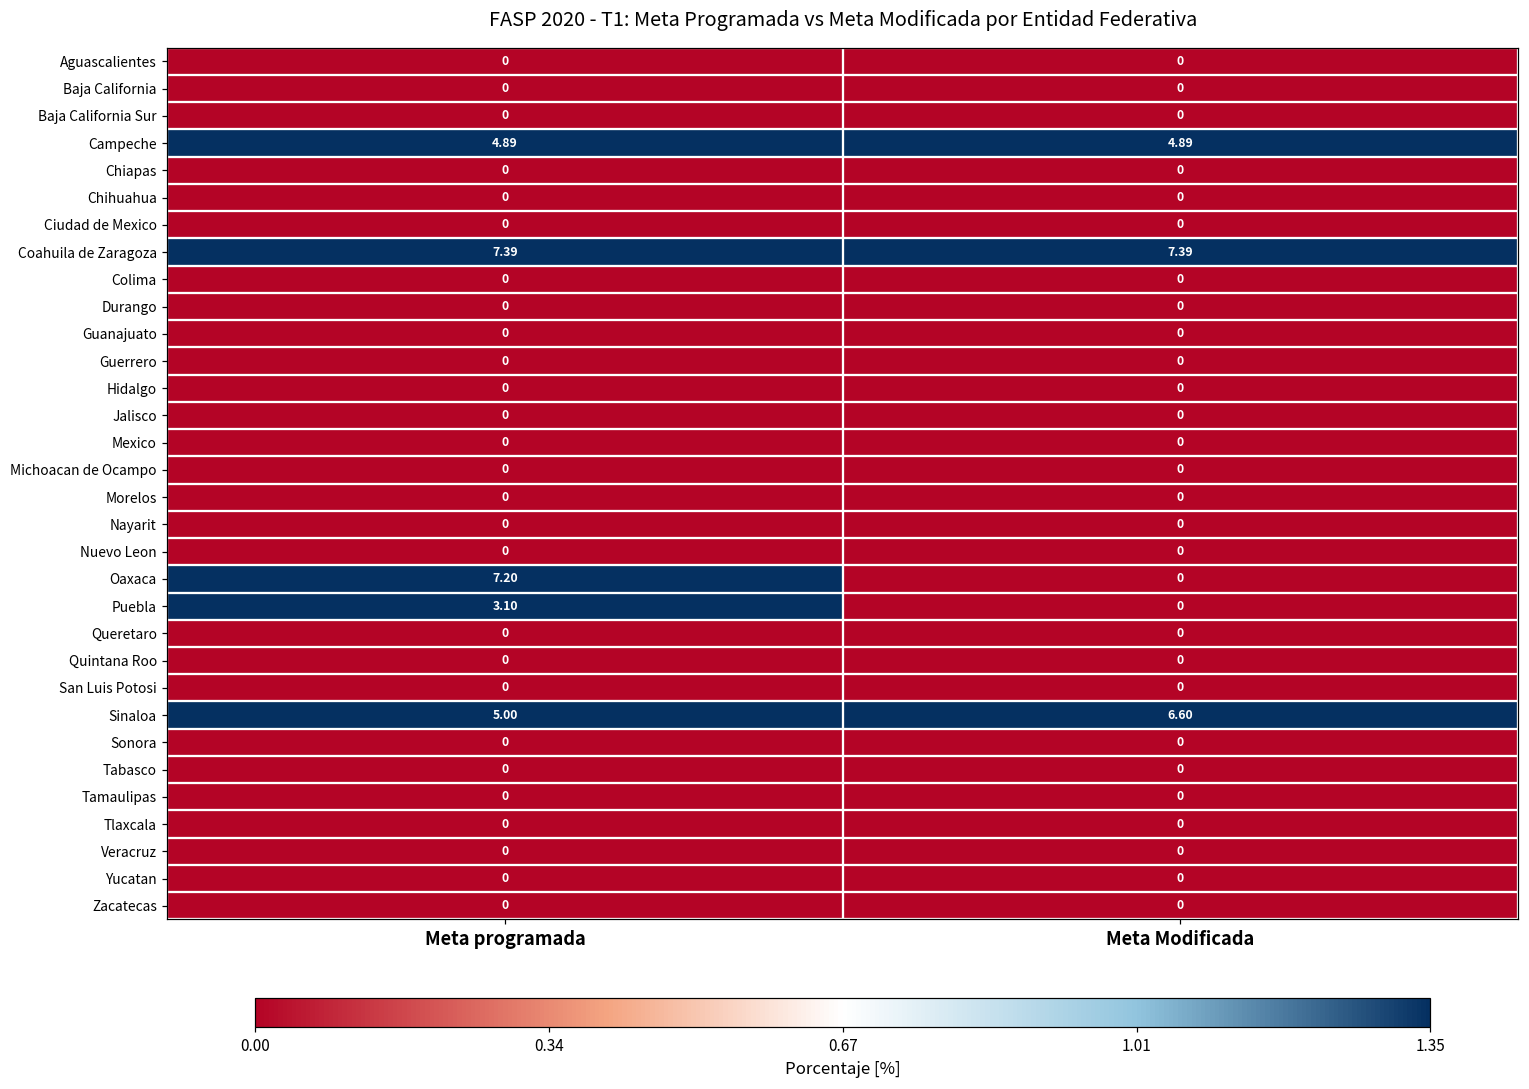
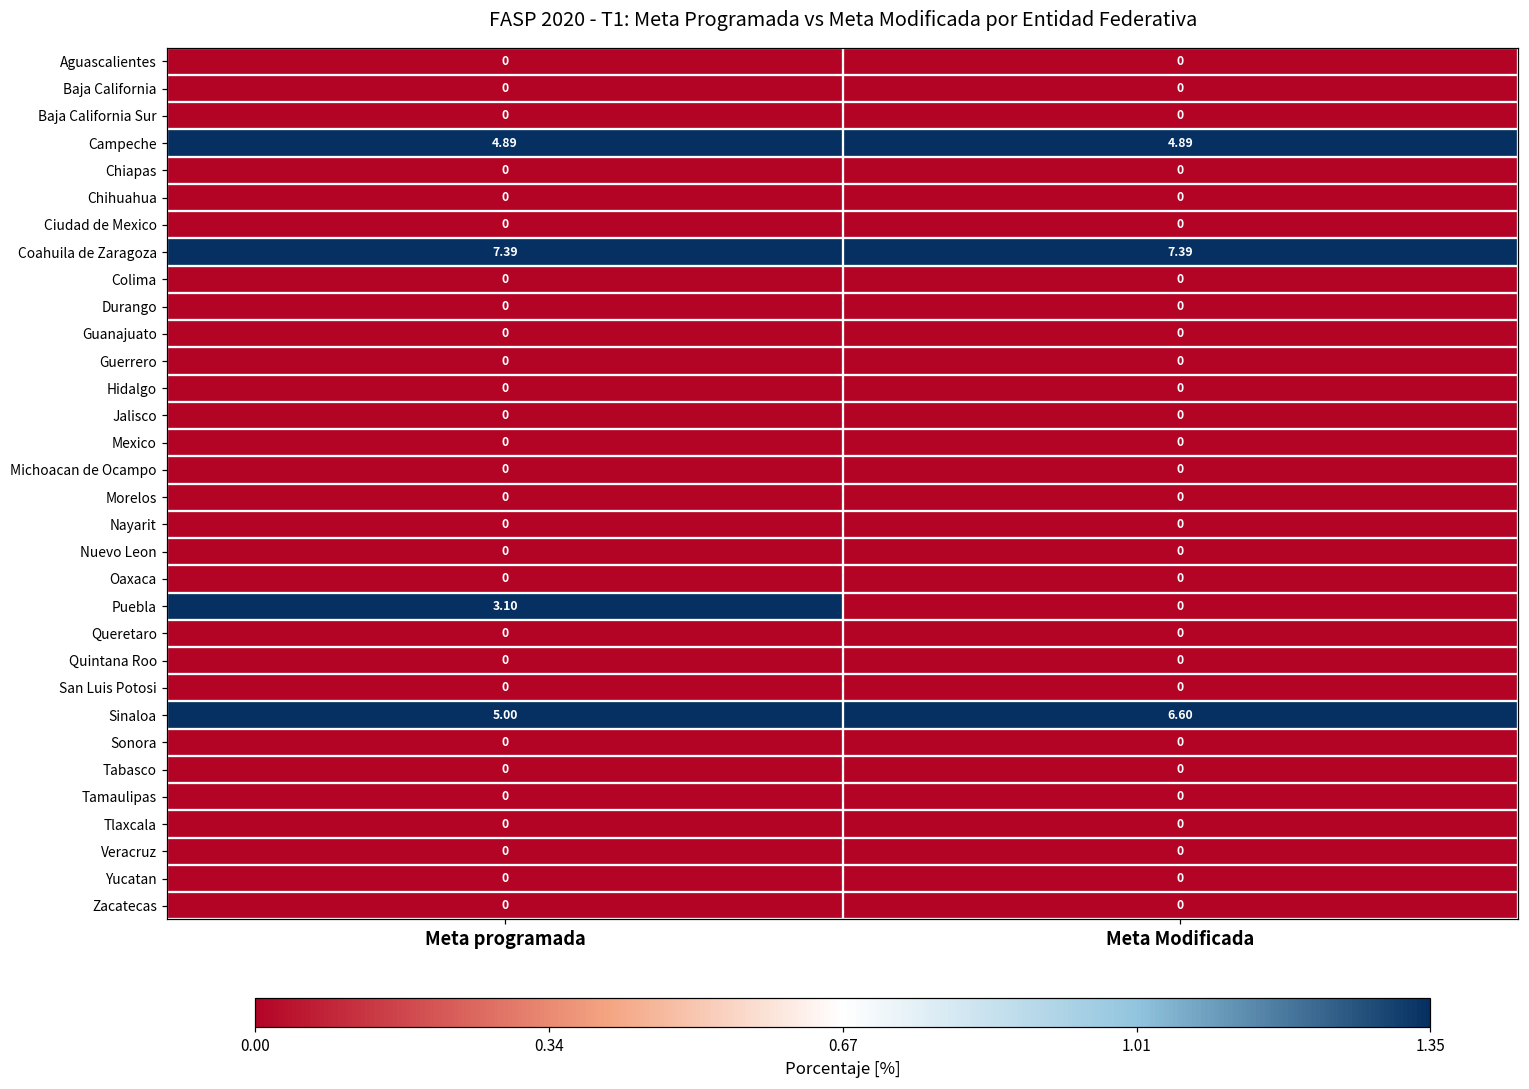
Oaxaca, Meta programada: 7.20 -> 0
